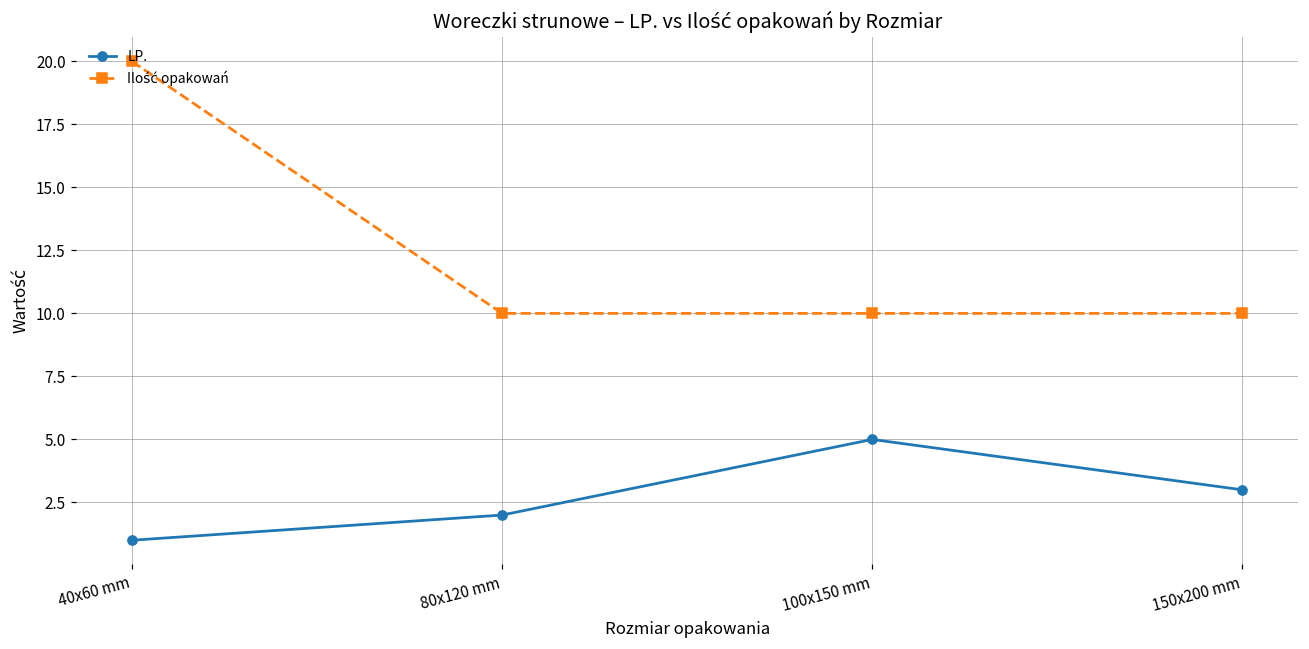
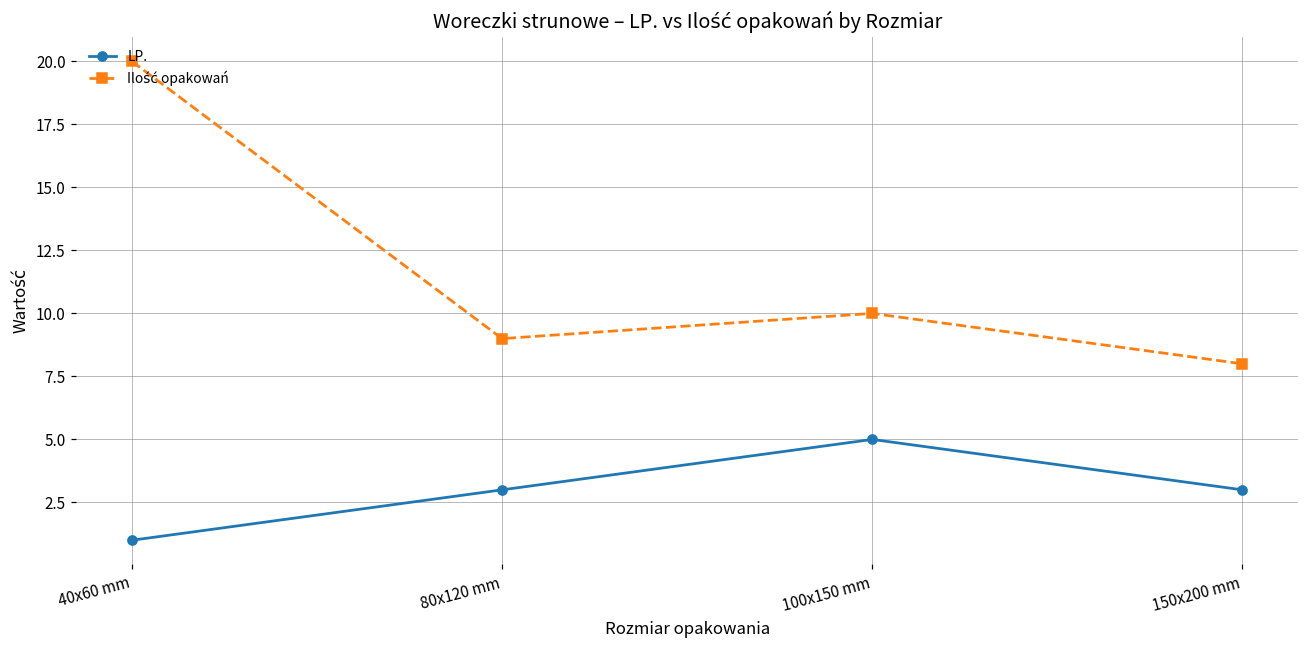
LP., 80x120 mm: 2 -> 3
Ilość opakowań, 80x120 mm: 10 -> 9
Ilość opakowań, 150x200 mm: 10 -> 8
